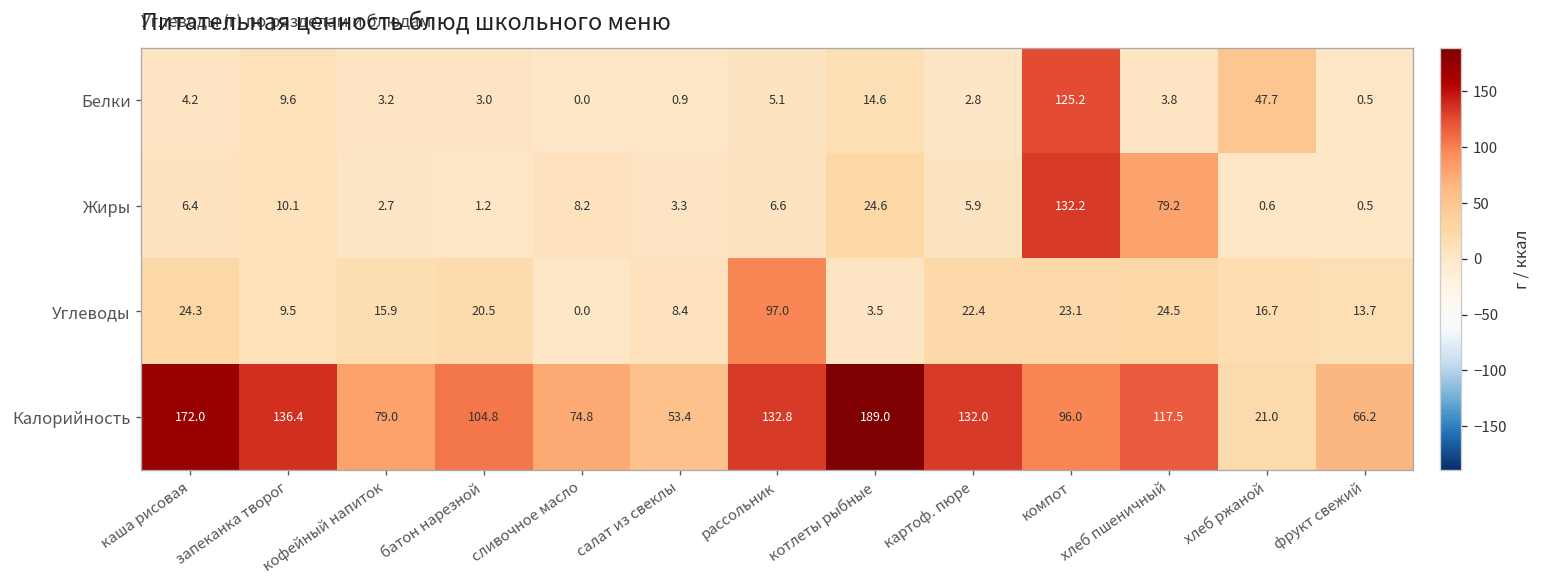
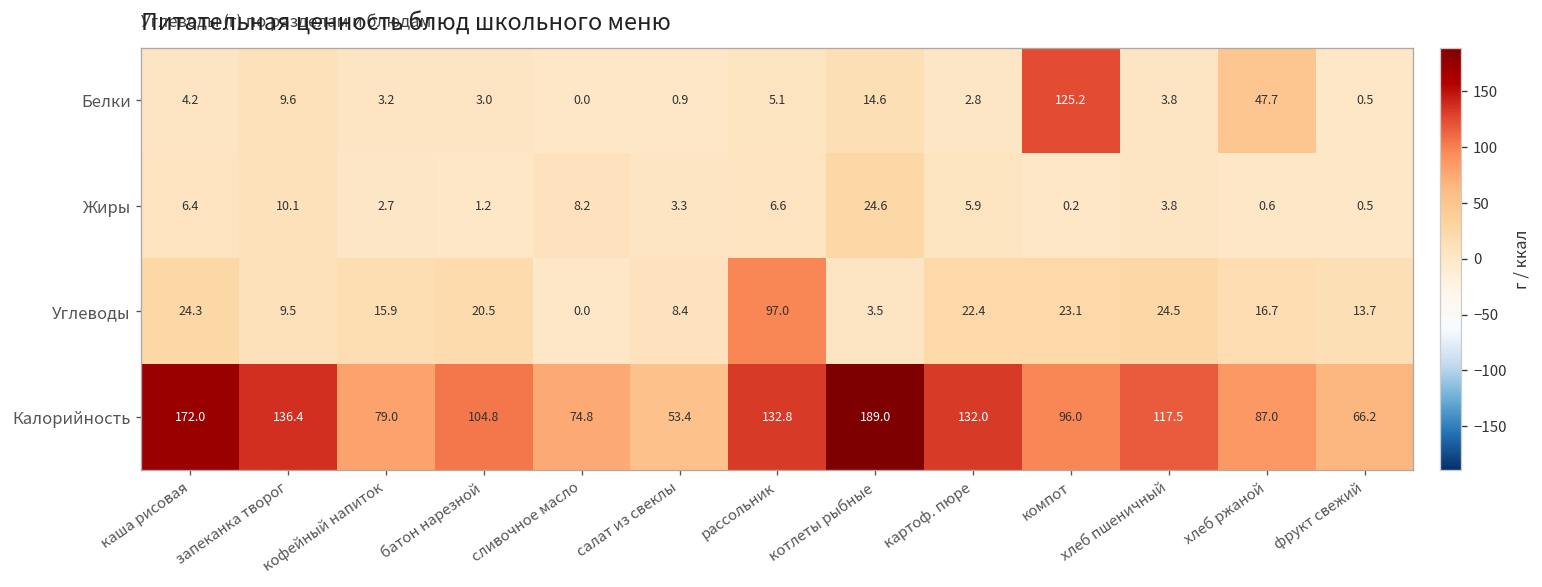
Жиры, компот: 132.2 -> 0.2
Жиры, хлеб пшеничный: 79.2 -> 3.8
Калорийность, хлеб ржаной: 21.0 -> 87.0
